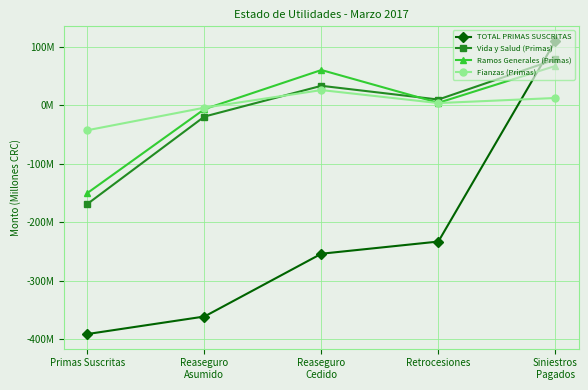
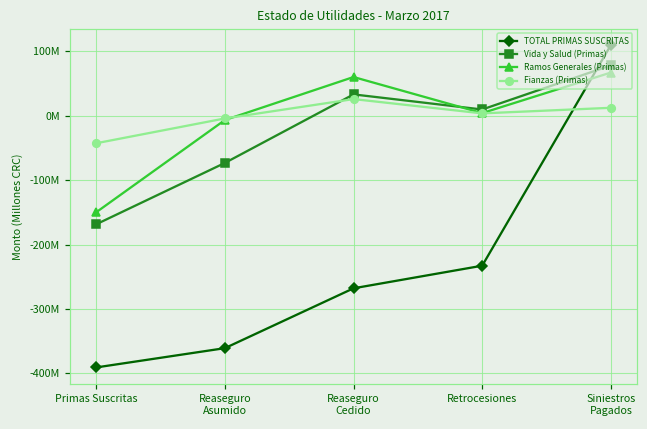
Vida y Salud (Primas), Reaseguro Asumido: -20000000 -> -70000000
TOTAL PRIMAS SUSCRITAS, Reaseguro Cedido: -250000000 -> -270000000
